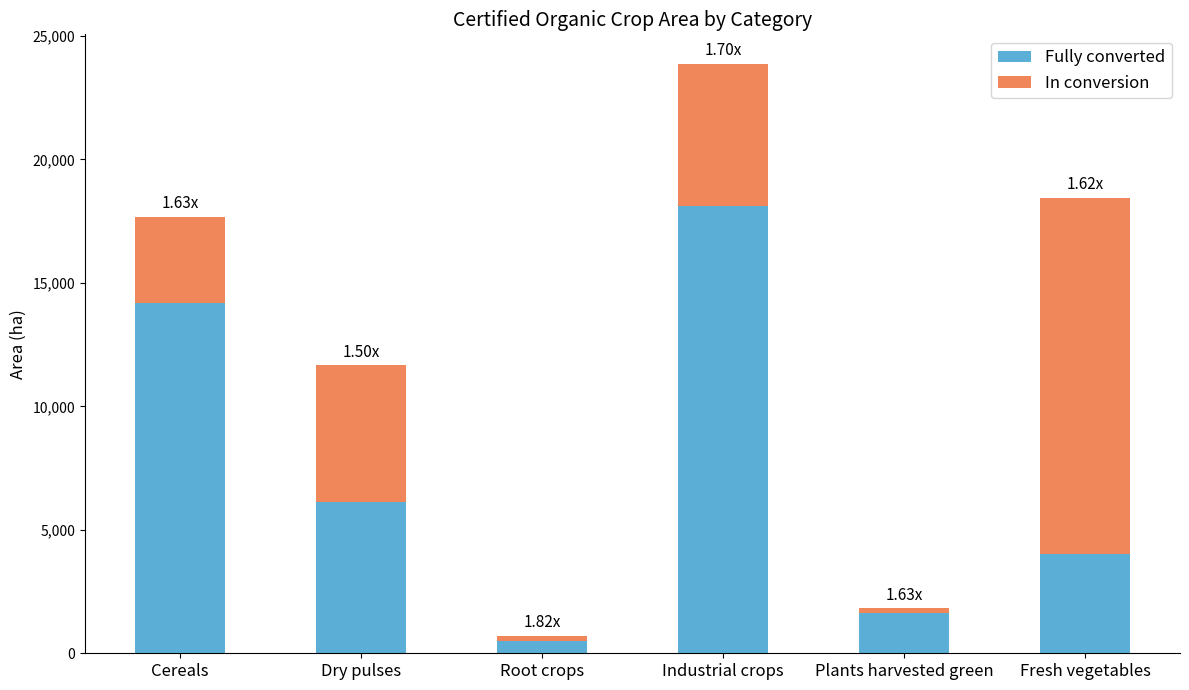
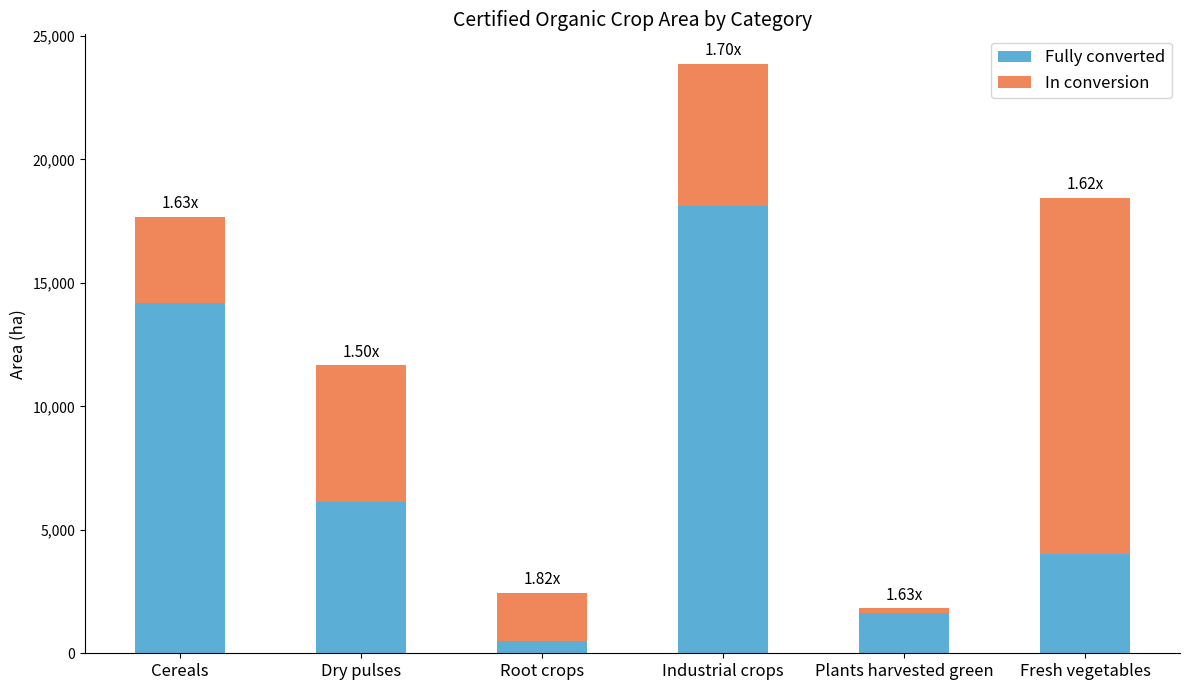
In conversion, Root crops: 200 -> 2,000
